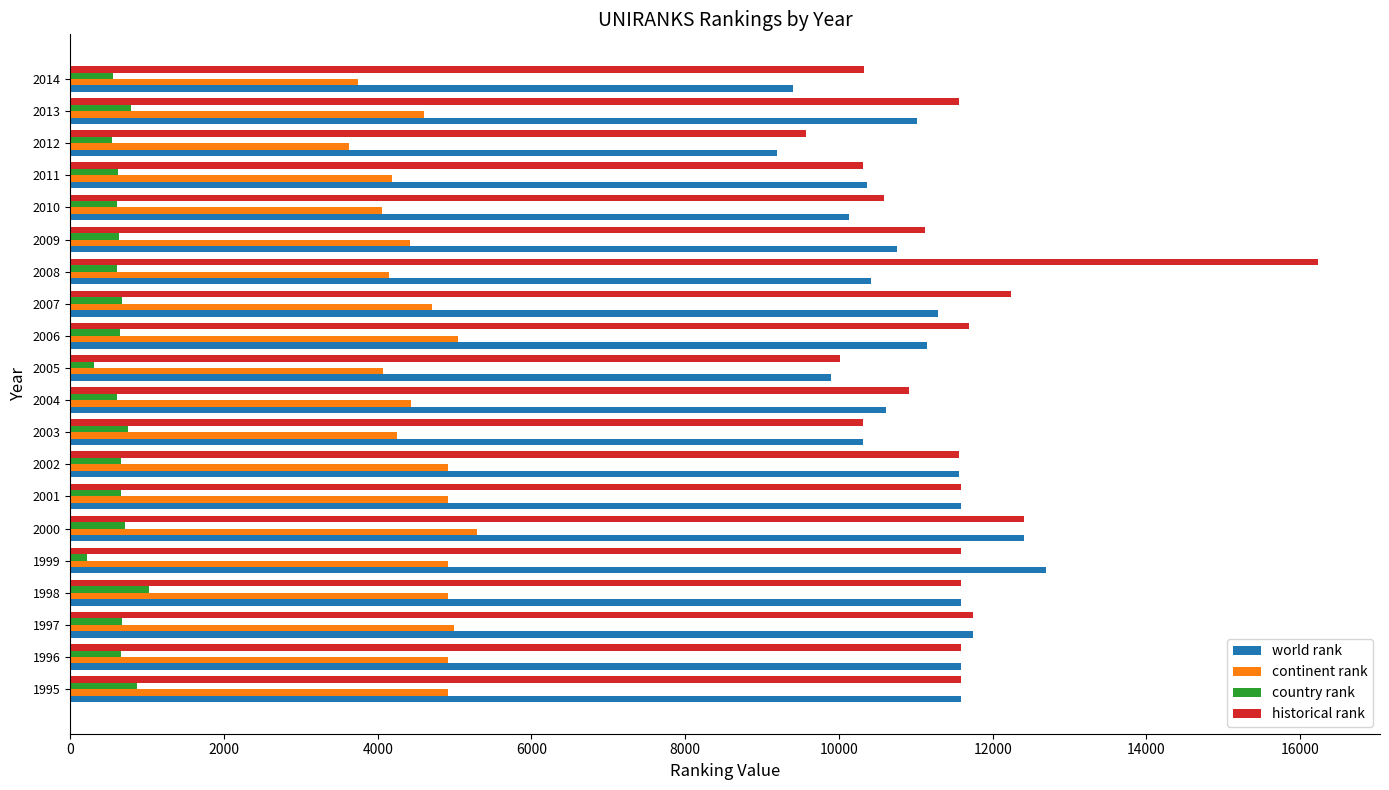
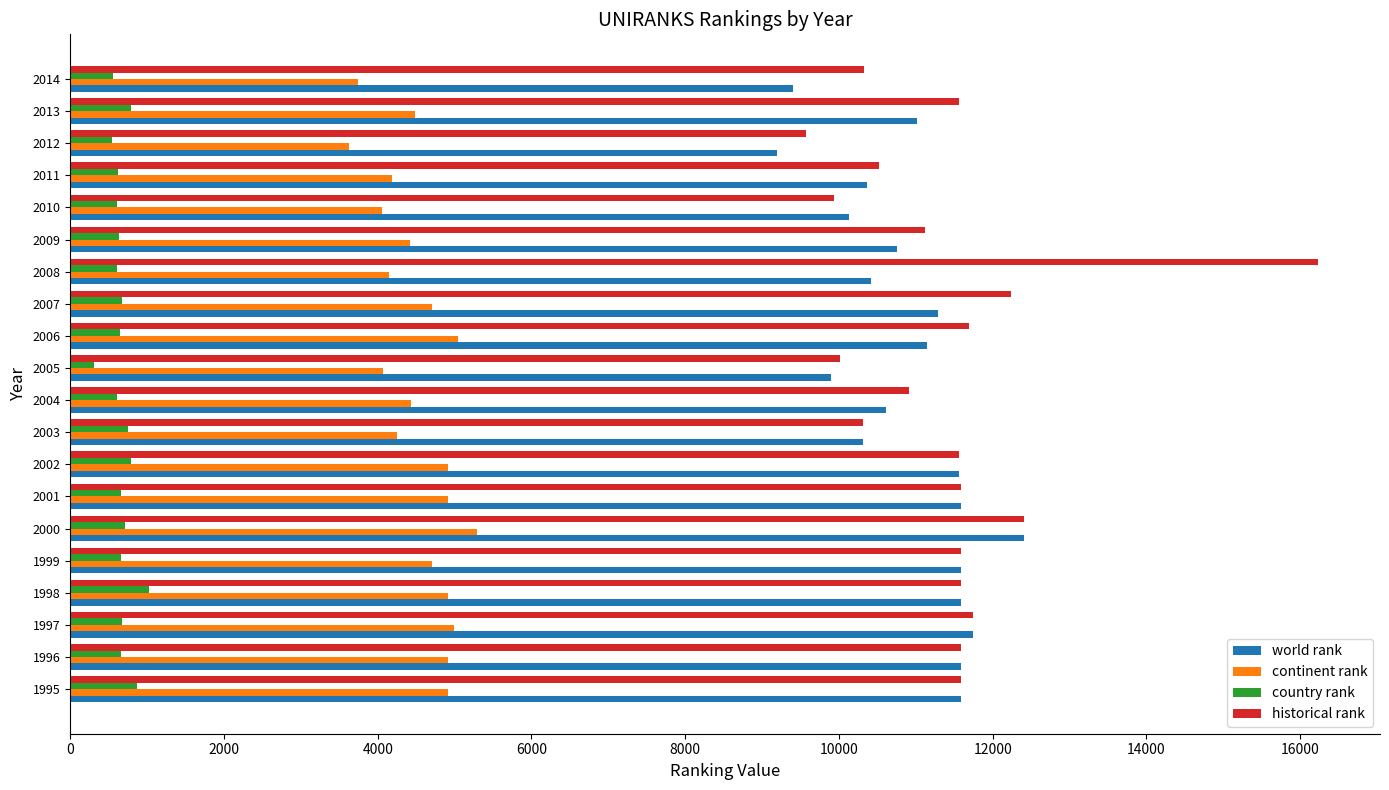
continent rank, 2013: 4600 -> 4500
historical rank, 2011: 10300 -> 10500
historical rank, 2010: 10600 -> 9900
country rank, 2002: 700 -> 800
country rank, 1999: 200 -> 700
continent rank, 1999: 4900 -> 4700
world rank, 1999: 12700 -> 11600
